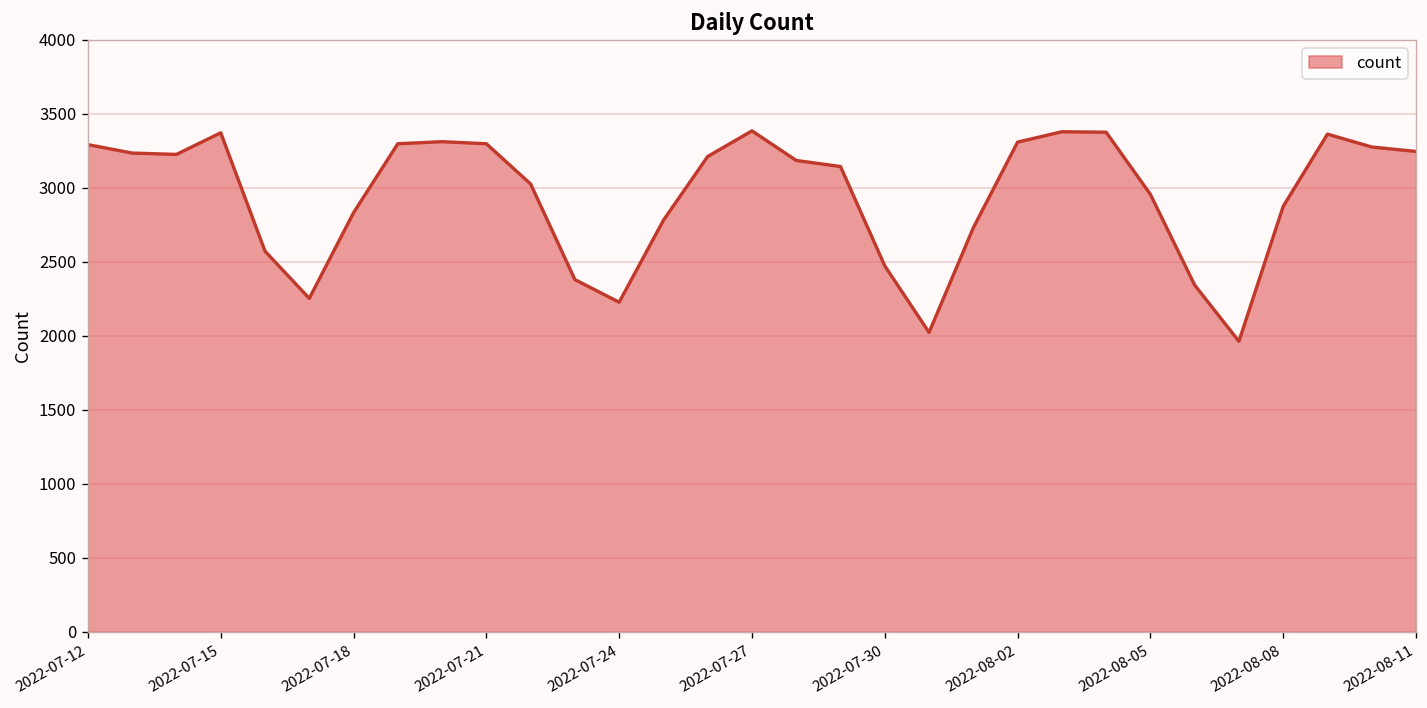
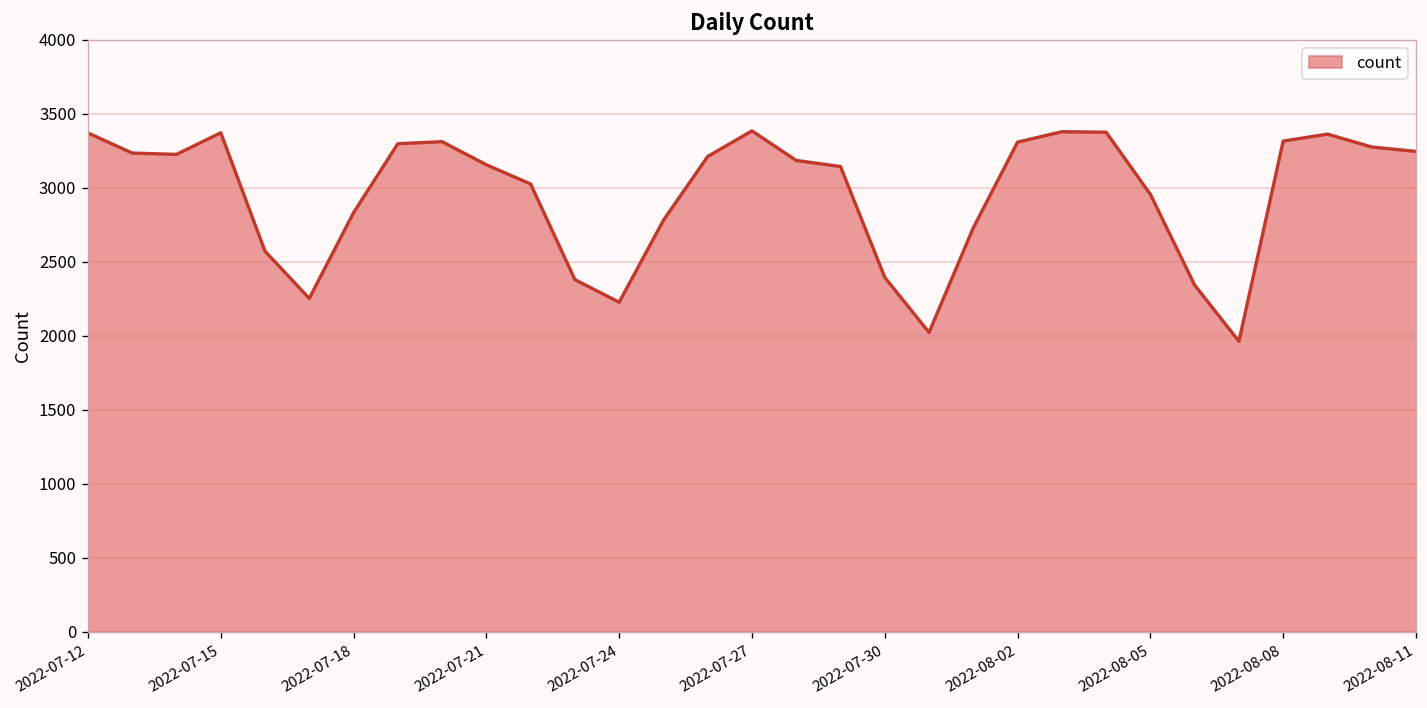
2022-07-12: 3290 -> 3370
2022-07-21: 3300 -> 3160
2022-07-30: 2470 -> 2400
2022-08-08: 2880 -> 3320
